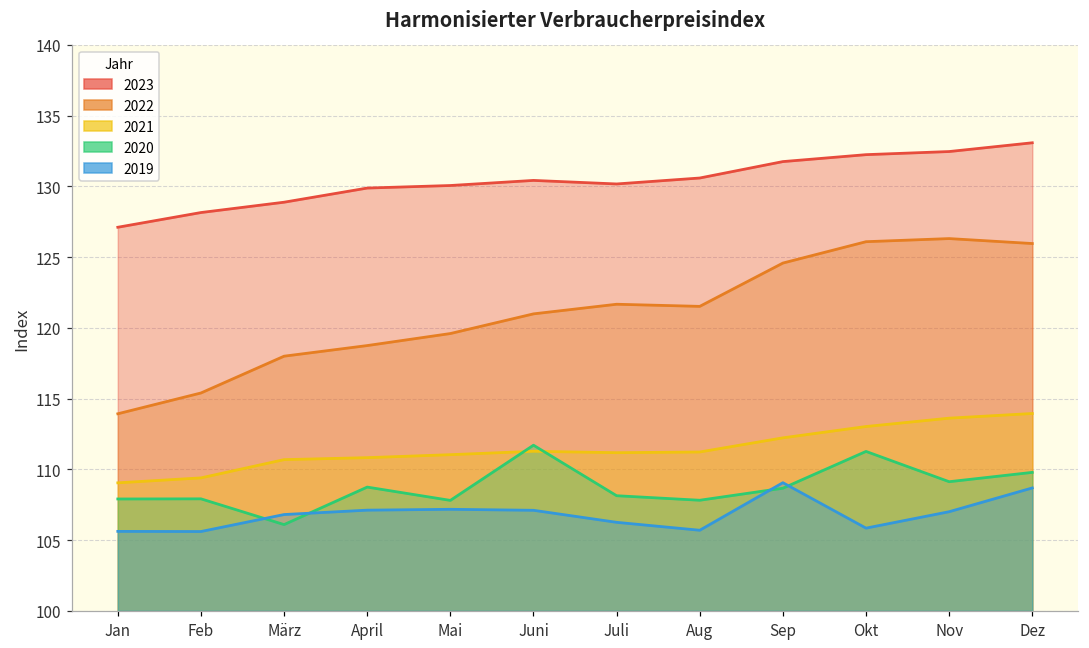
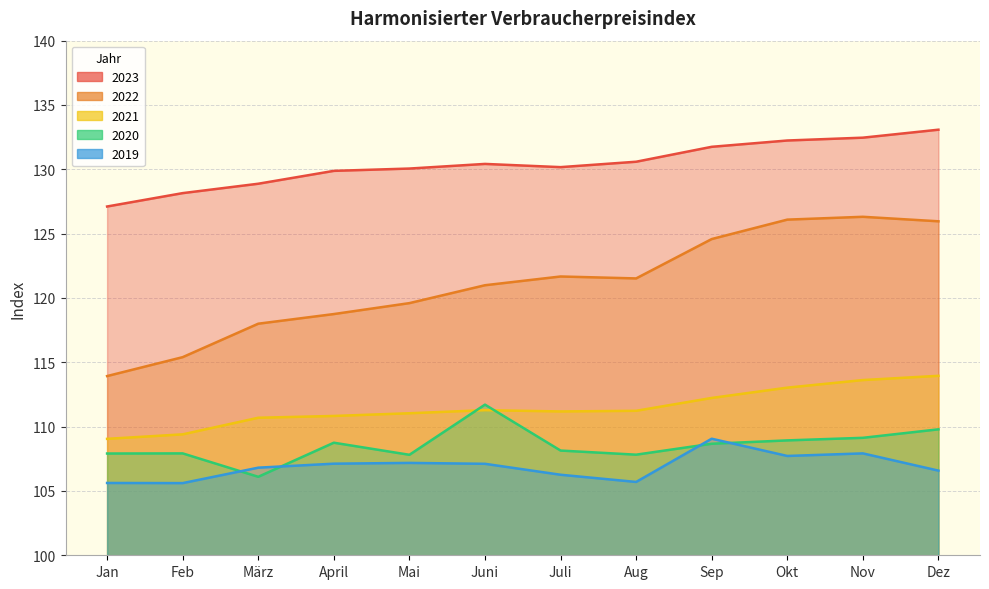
2020, Okt: 111.3 -> 108.9
2019, Okt: 105.9 -> 107.7
2019, Nov: 107.0 -> 107.9
2019, Dez: 108.7 -> 106.6
